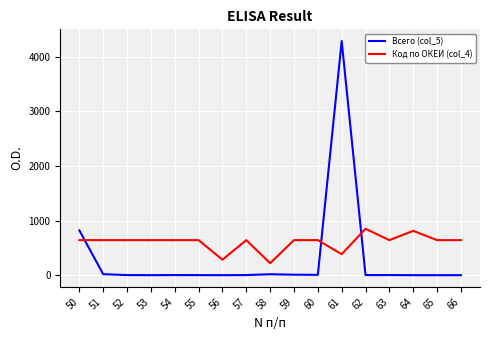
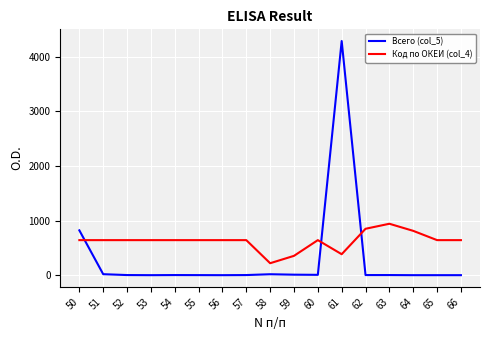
Код по ОКЕИ (col_4), 56: 300 -> 600
Код по ОКЕИ (col_4), 59: 600 -> 400
Код по ОКЕИ (col_4), 63: 600 -> 900
